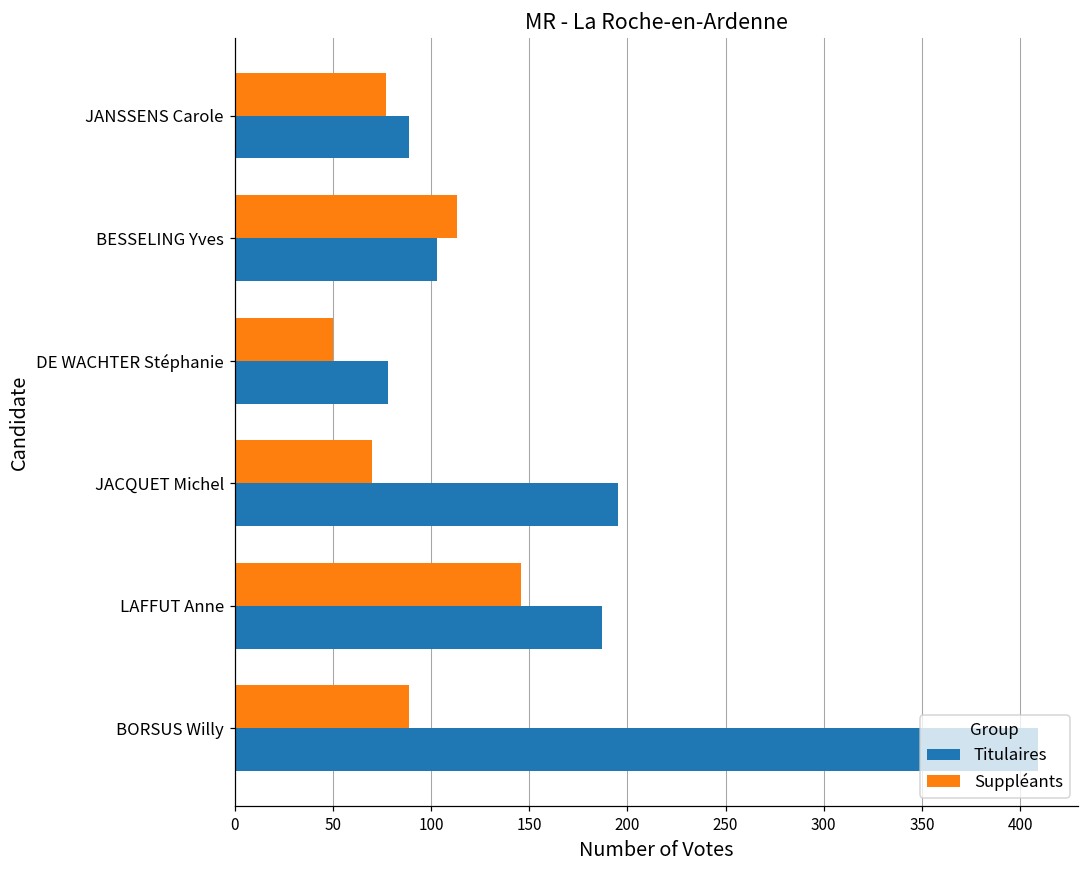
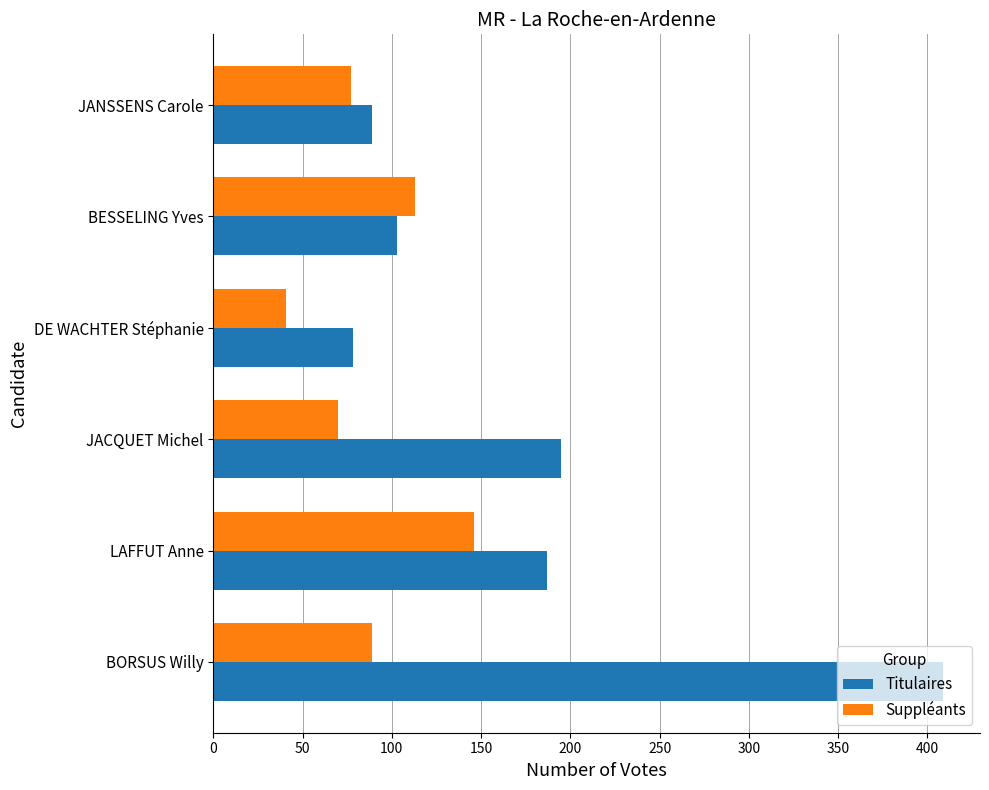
Suppléants, DE WACHTER Stéphanie: 50 -> 41
